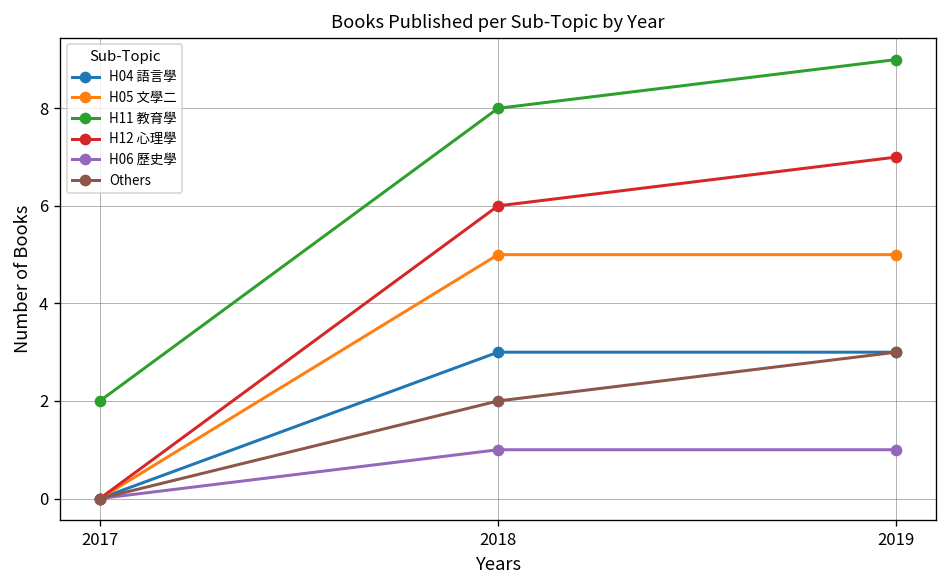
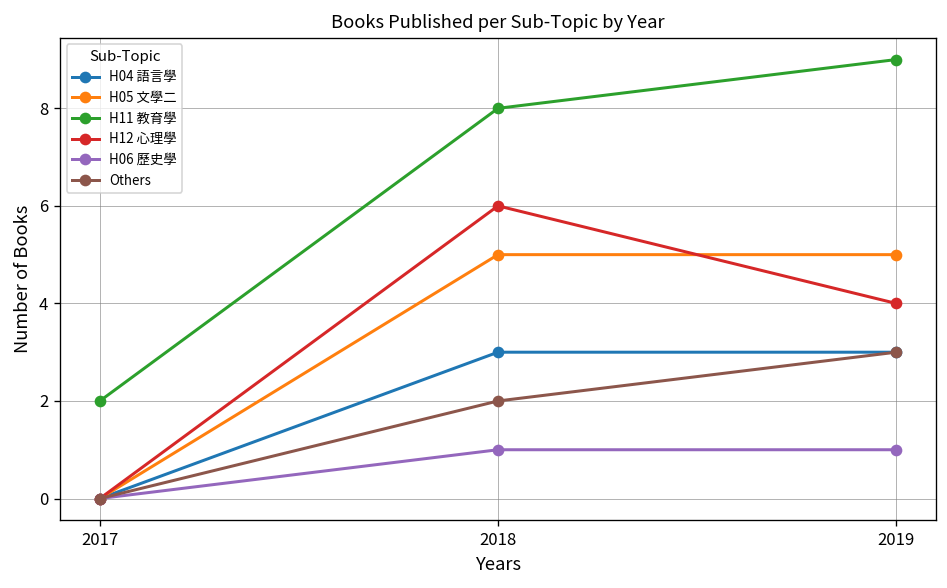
H12 心理學, 2019: 7 -> 4
